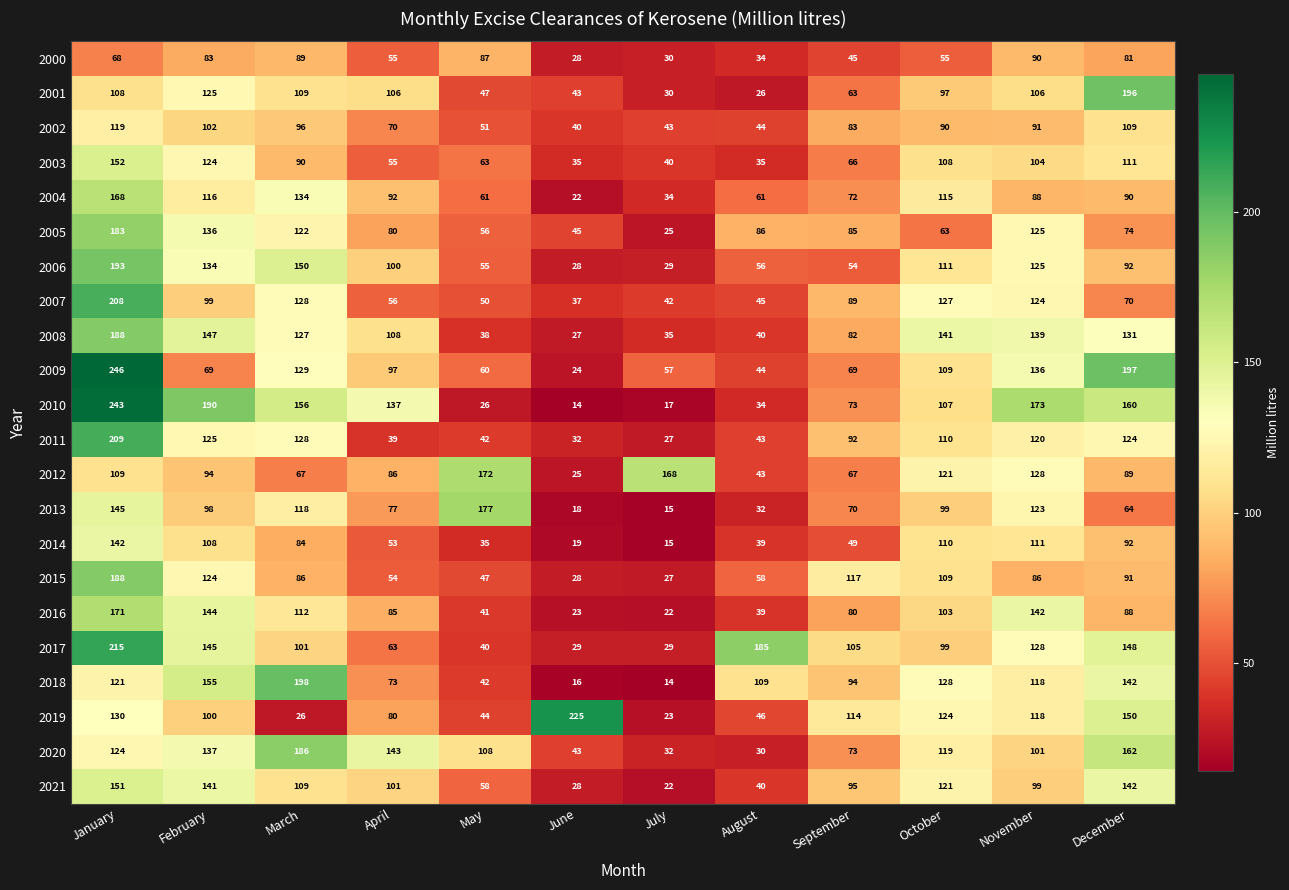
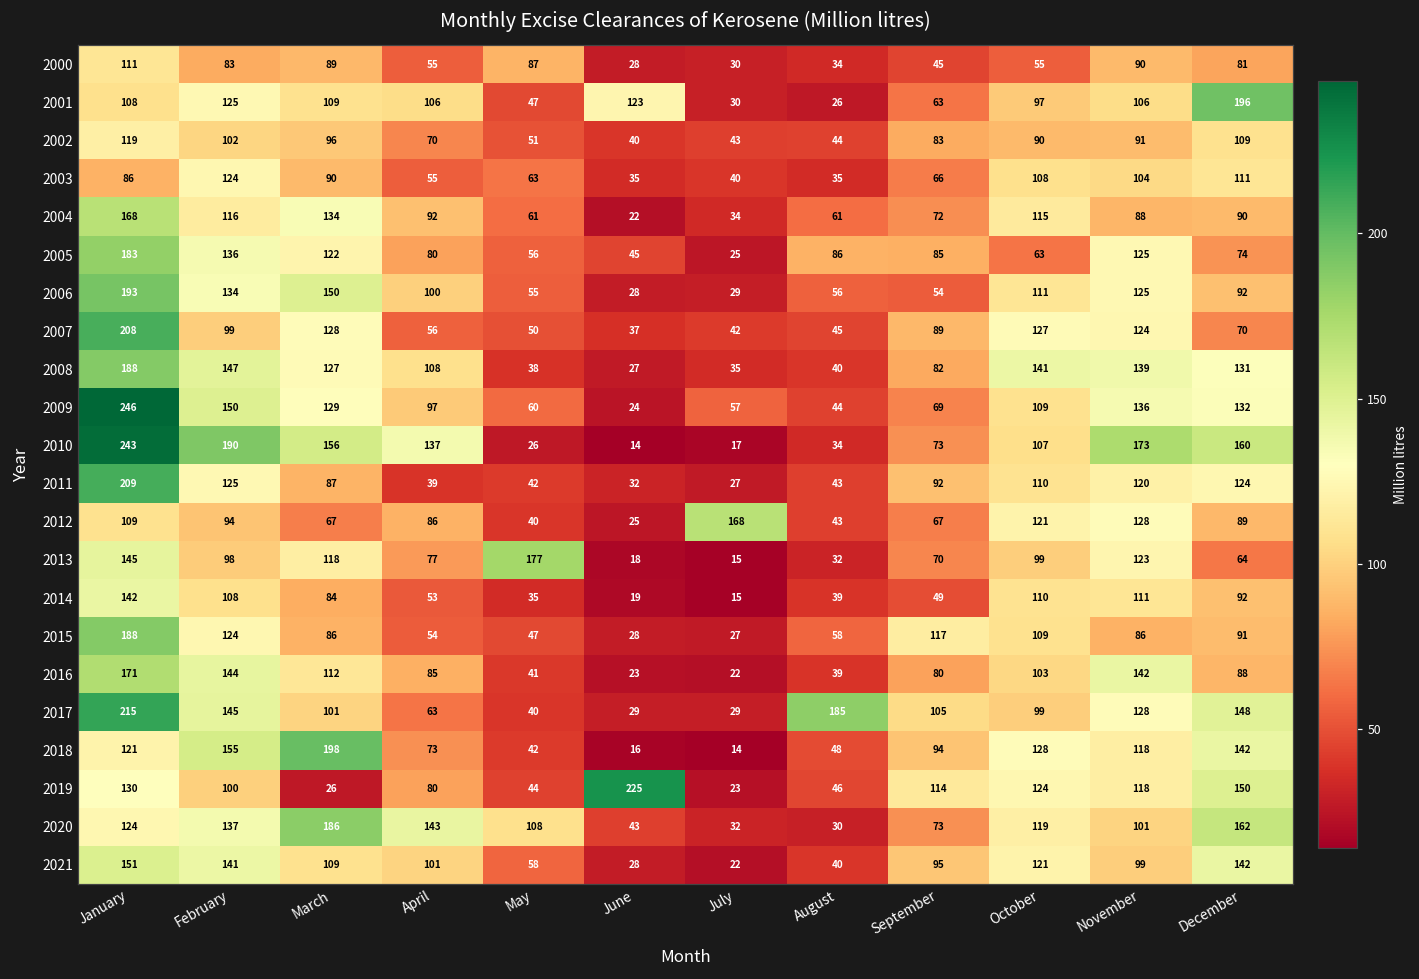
2000, January: 68 -> 111
2001, June: 43 -> 123
2003, January: 152 -> 86
2009, February: 69 -> 150
2009, December: 197 -> 132
2011, March: 128 -> 87
2012, May: 172 -> 40
2018, August: 109 -> 48
